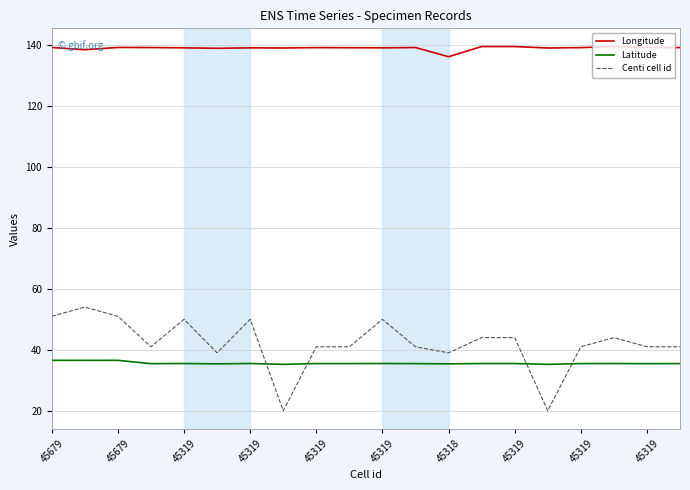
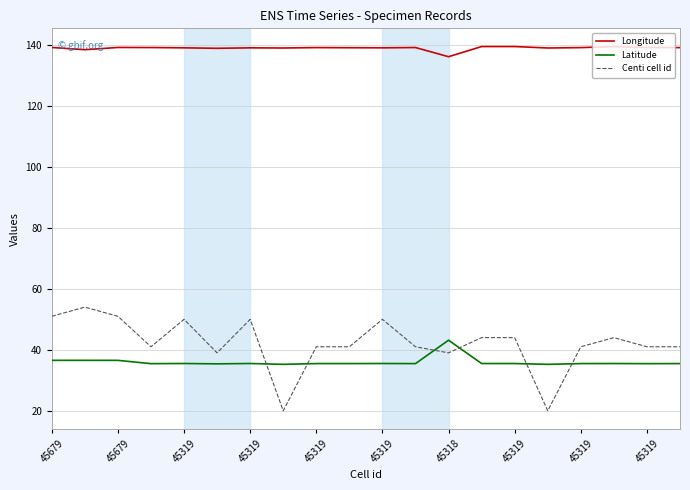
Latitude, 45318: 35 -> 43
